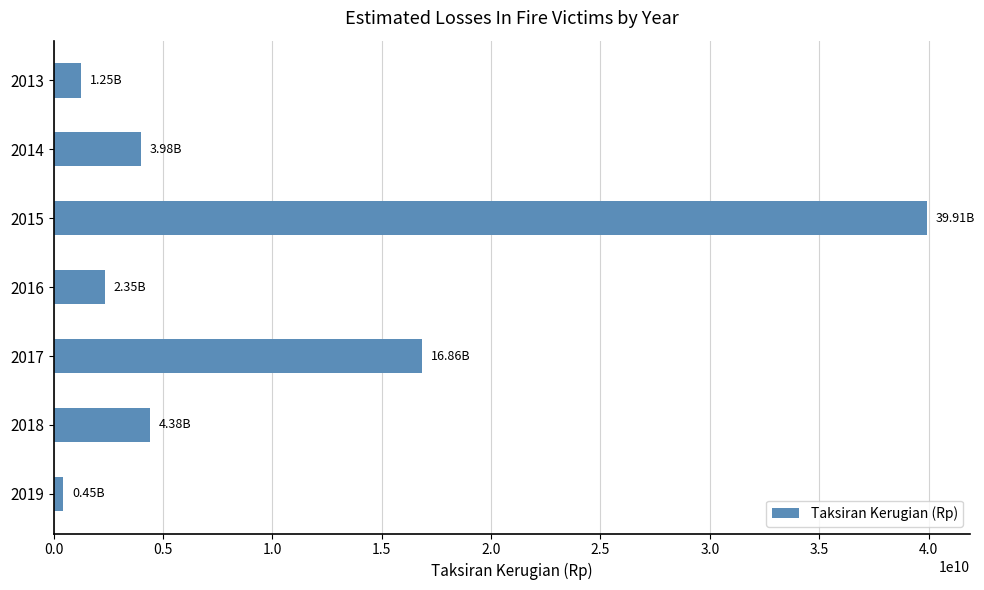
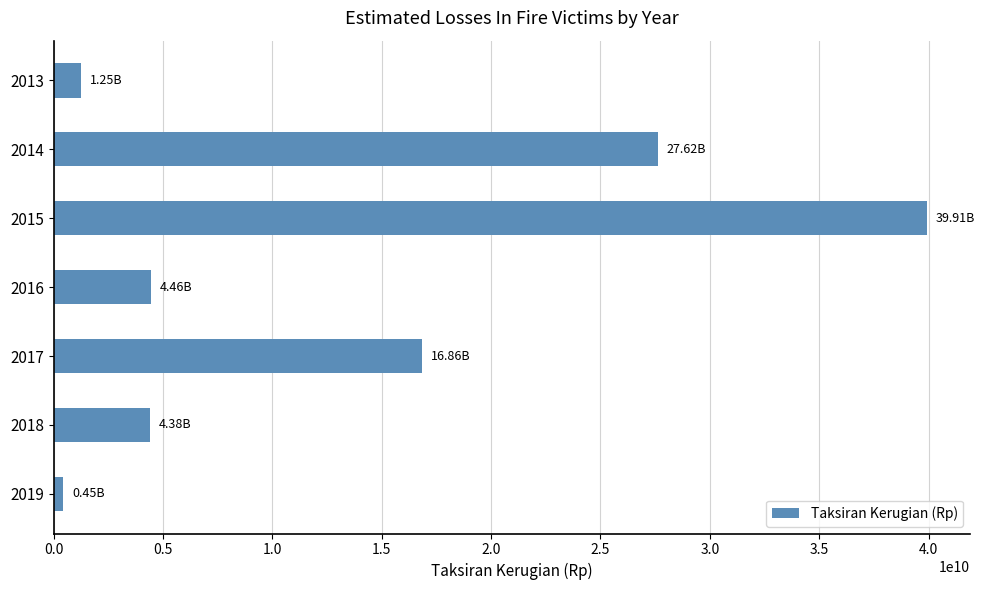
2014: 3.98B -> 27.62B
2016: 2.35B -> 4.46B
